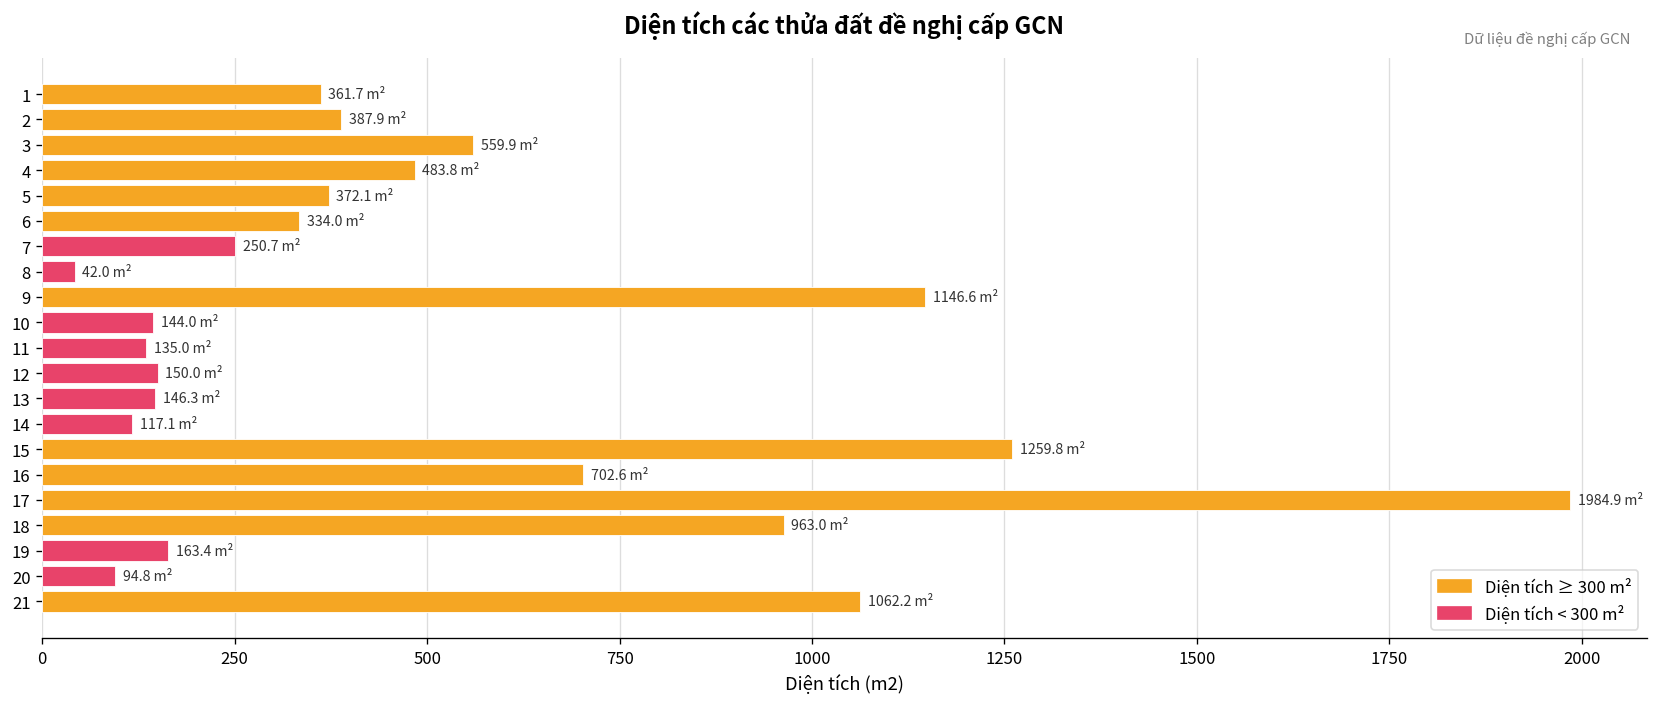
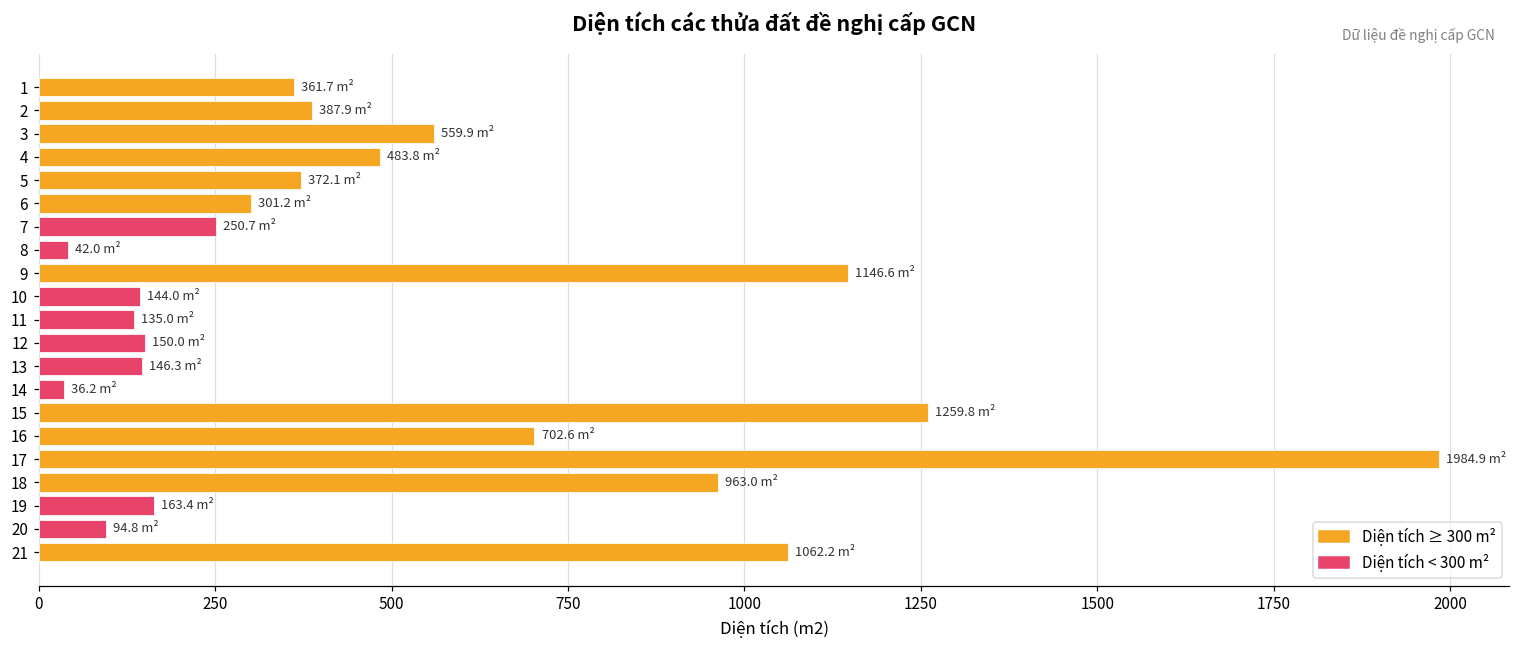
6: 334.0 -> 301.2
14: 117.1 -> 36.2
